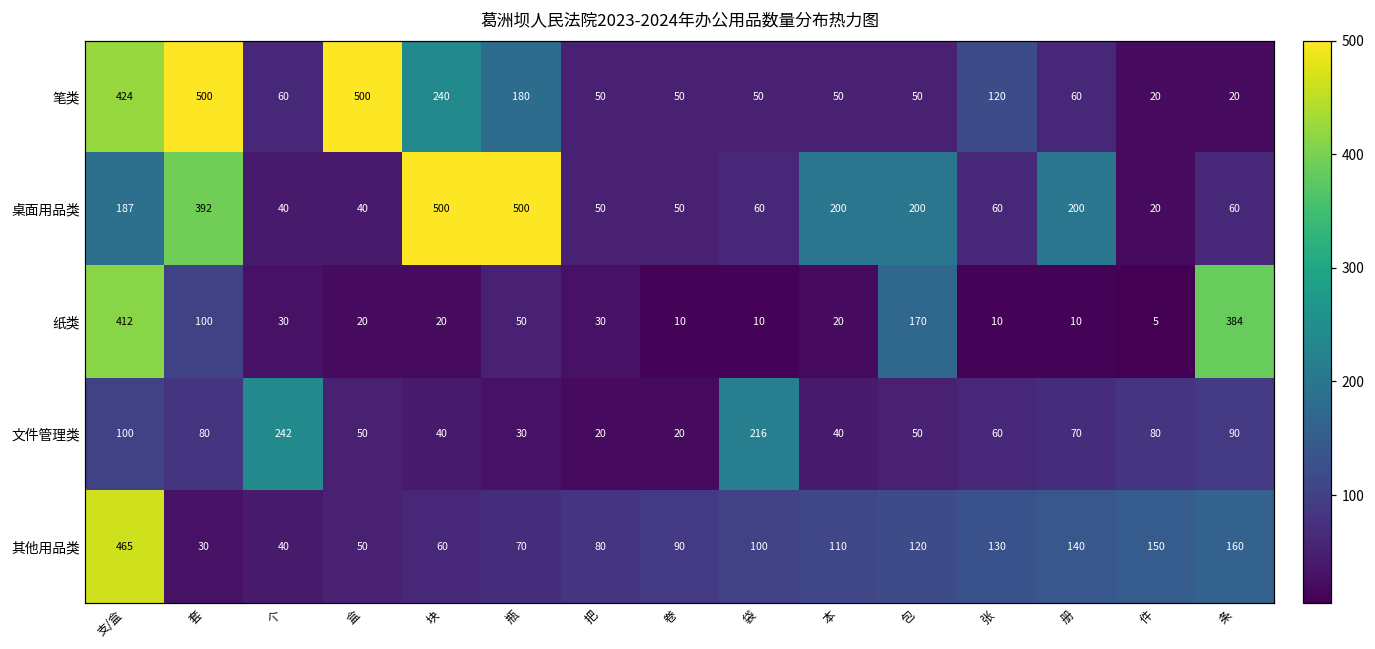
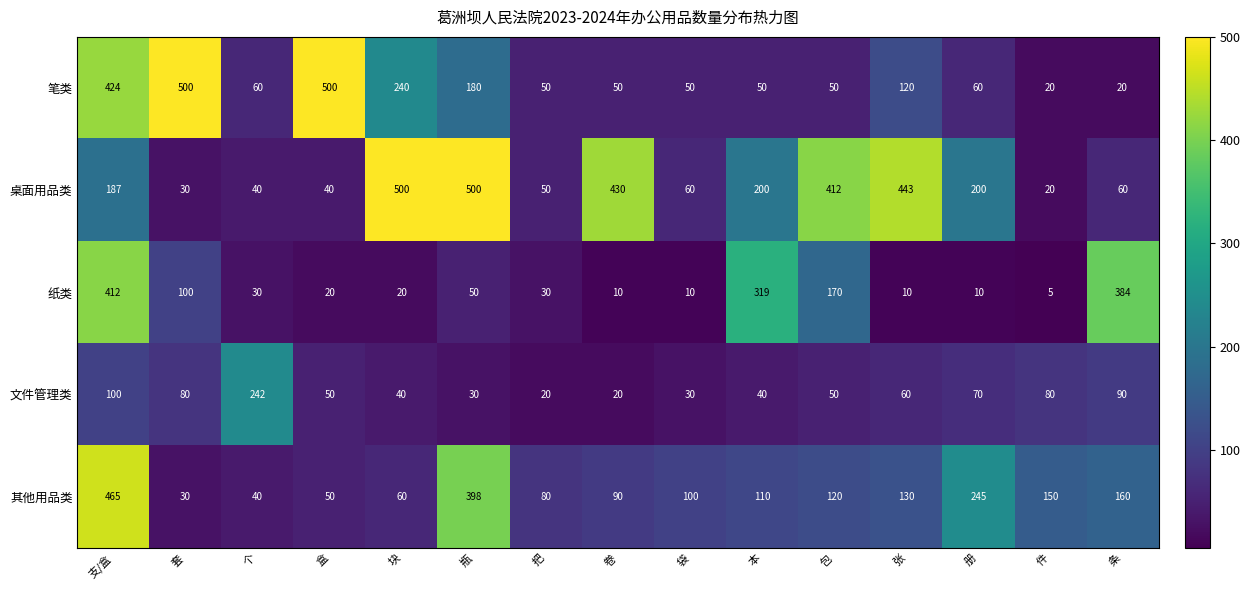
桌面用品类, 套: 392 -> 30
桌面用品类, 卷: 50 -> 430
桌面用品类, 包: 200 -> 412
桌面用品类, 张: 60 -> 443
纸类, 本: 20 -> 319
文件管理类, 袋: 216 -> 30
其他用品类, 瓶: 70 -> 398
其他用品类, 册: 140 -> 245
